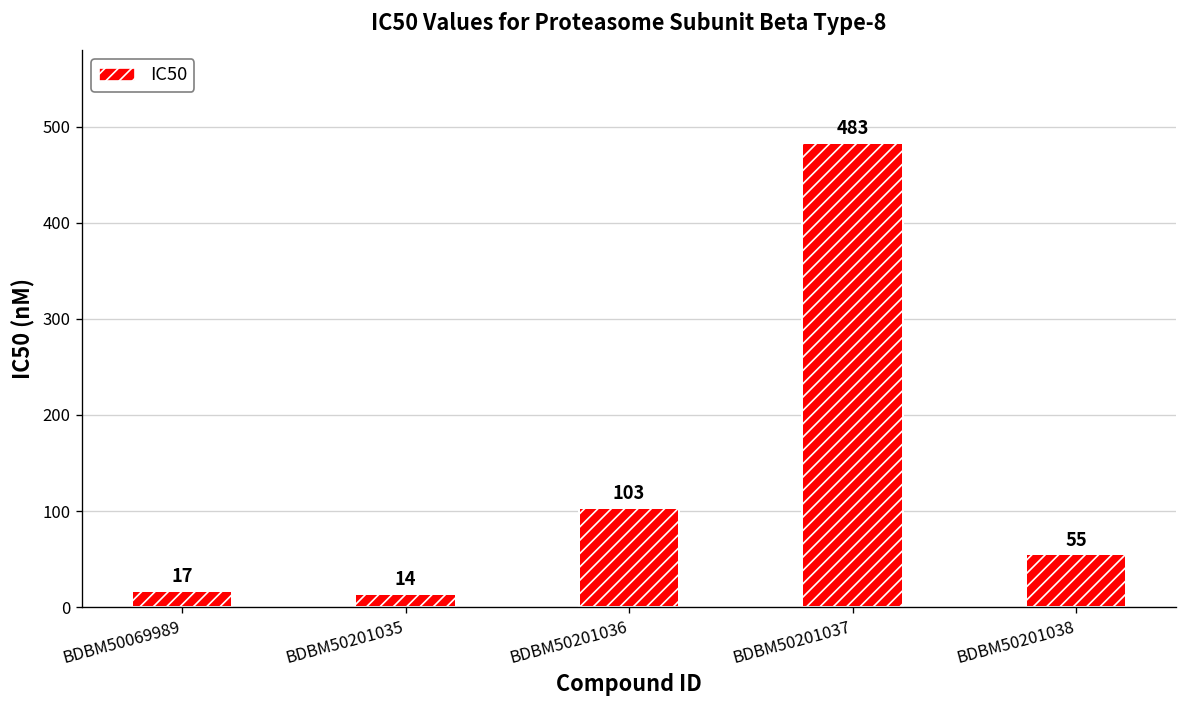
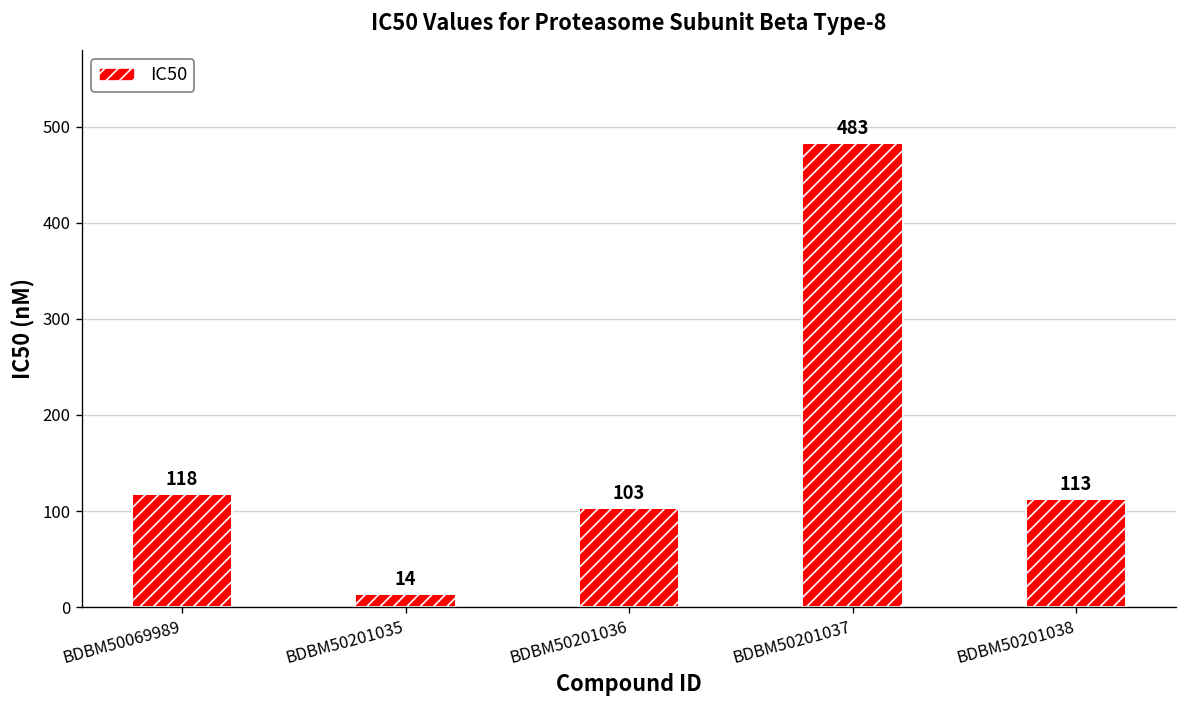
BDBM50069989: 17 -> 118
BDBM50201038: 55 -> 113
